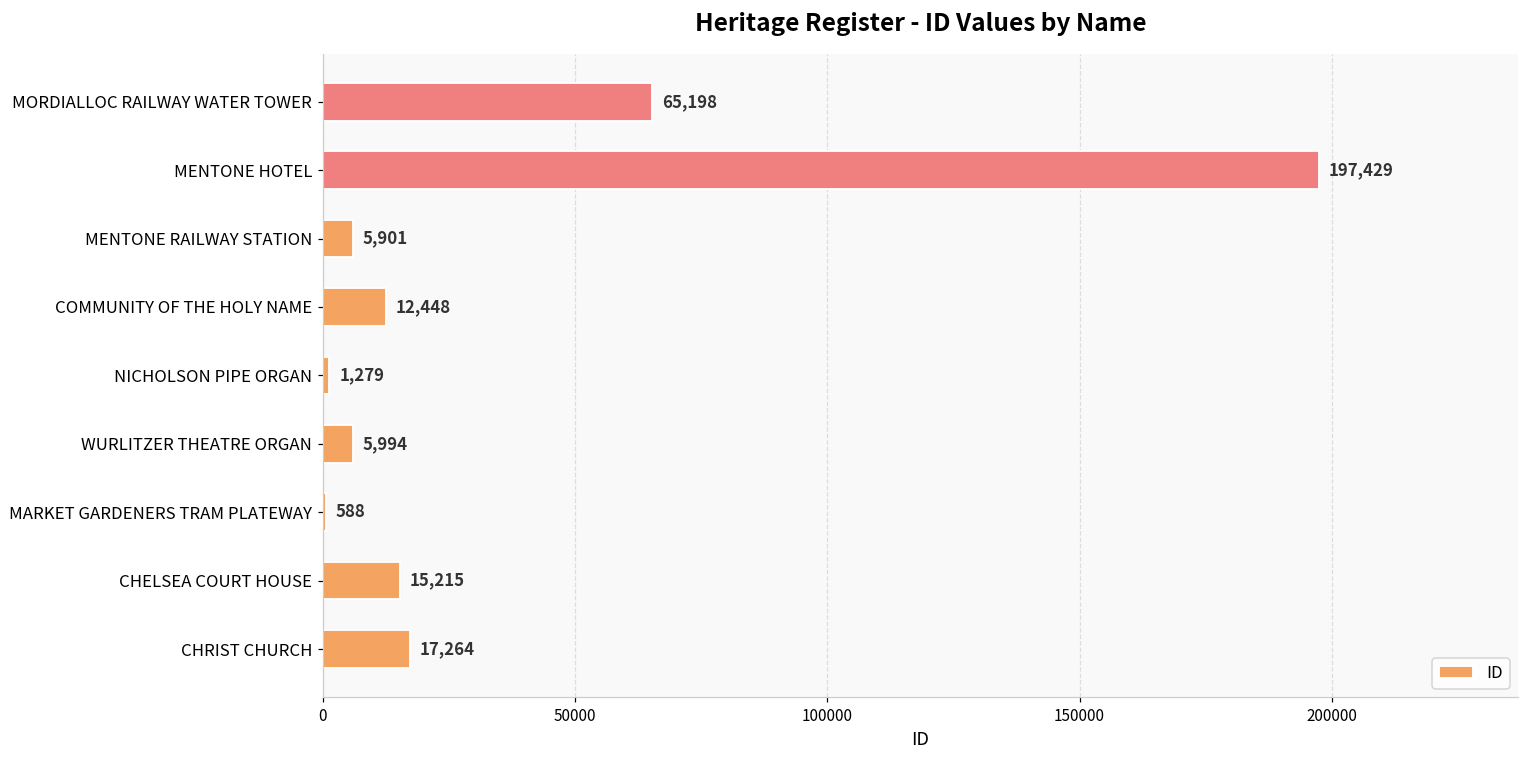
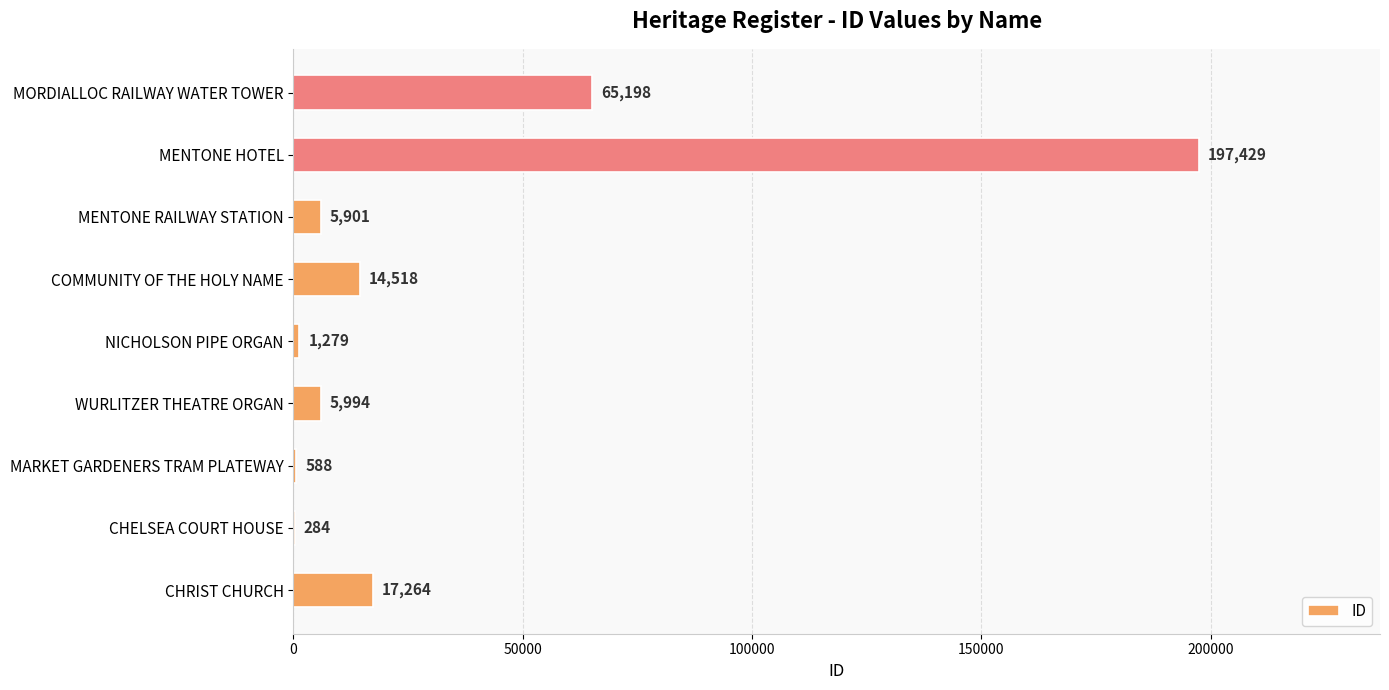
COMMUNITY OF THE HOLY NAME: 12,448 -> 14,518
CHELSEA COURT HOUSE: 15,215 -> 284
